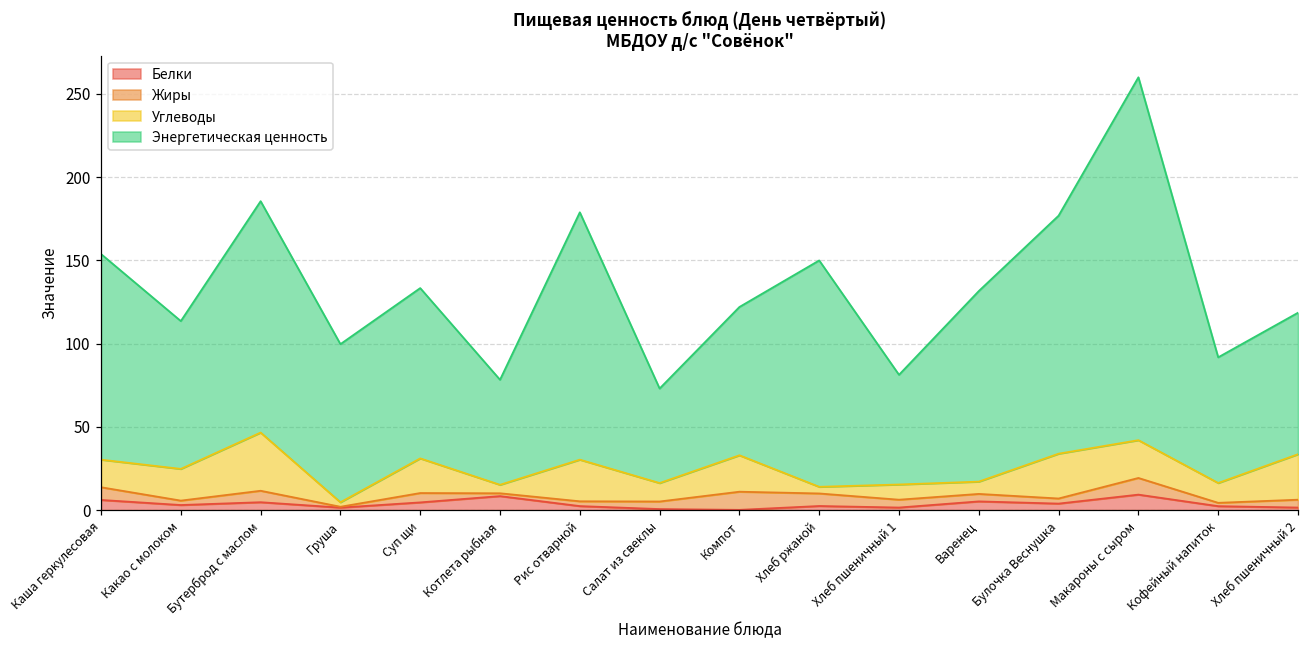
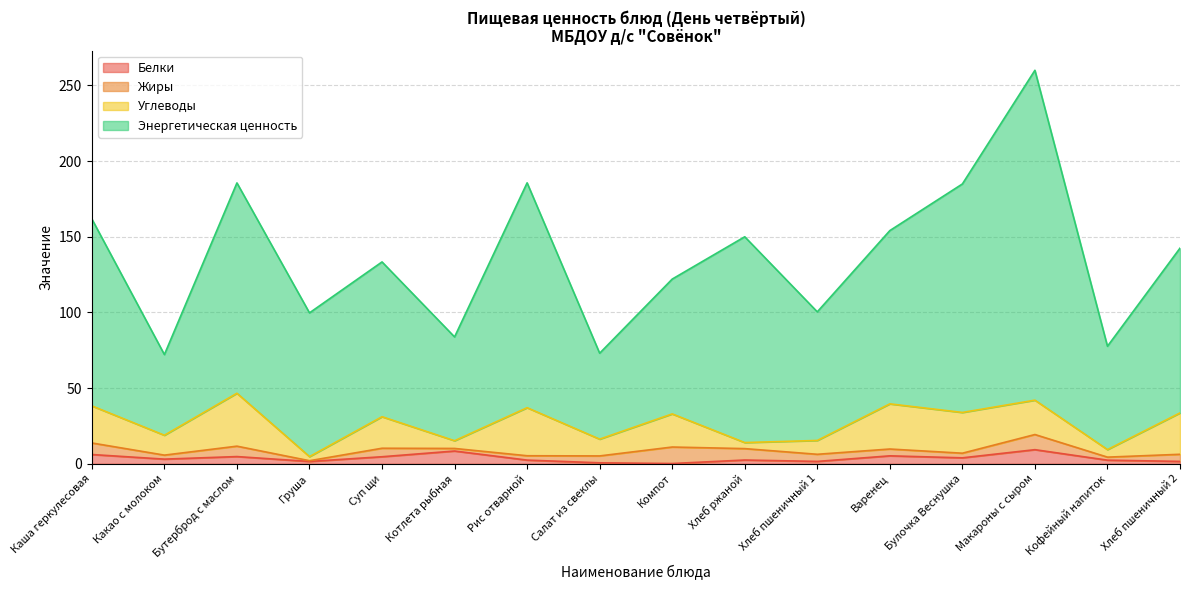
Углеводы, Каша геркулесовая: 17 -> 25
Углеводы, Какао с молоком: 19 -> 13
Энергетическая ценность, Какао с молоком: 89 -> 53
Энергетическая ценность, Котлета рыбная: 63 -> 69
Углеводы, Рис отварной: 25 -> 32
Энергетическая ценность, Хлеб пшеничный 1: 66 -> 85
Углеводы, Варенец: 7 -> 30
Энергетическая ценность, Булочка Веснушка: 143 -> 151
Углеводы, Кофейный напиток: 12 -> 5
Энергетическая ценность, Кофейный напиток: 76 -> 68
Энергетическая ценность, Хлеб пшеничный 2: 85 -> 109
